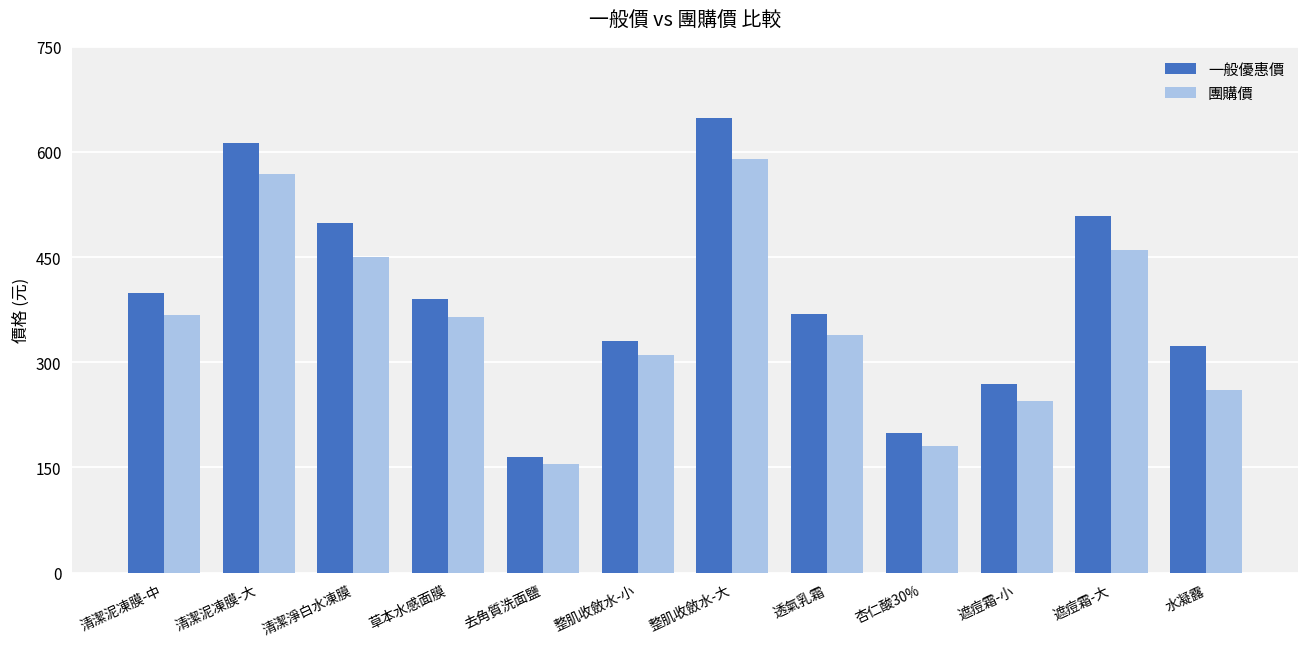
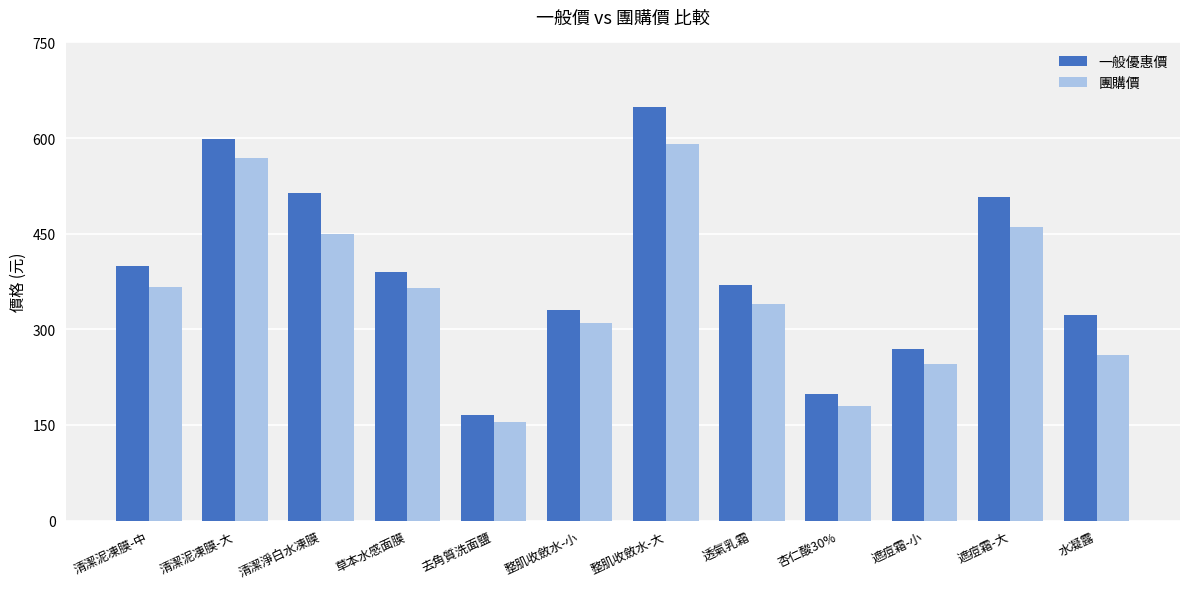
一般優惠價, 清潔泥凍膜-大: 610 -> 600
一般優惠價, 清潔淨白水凍膜: 500 -> 510
